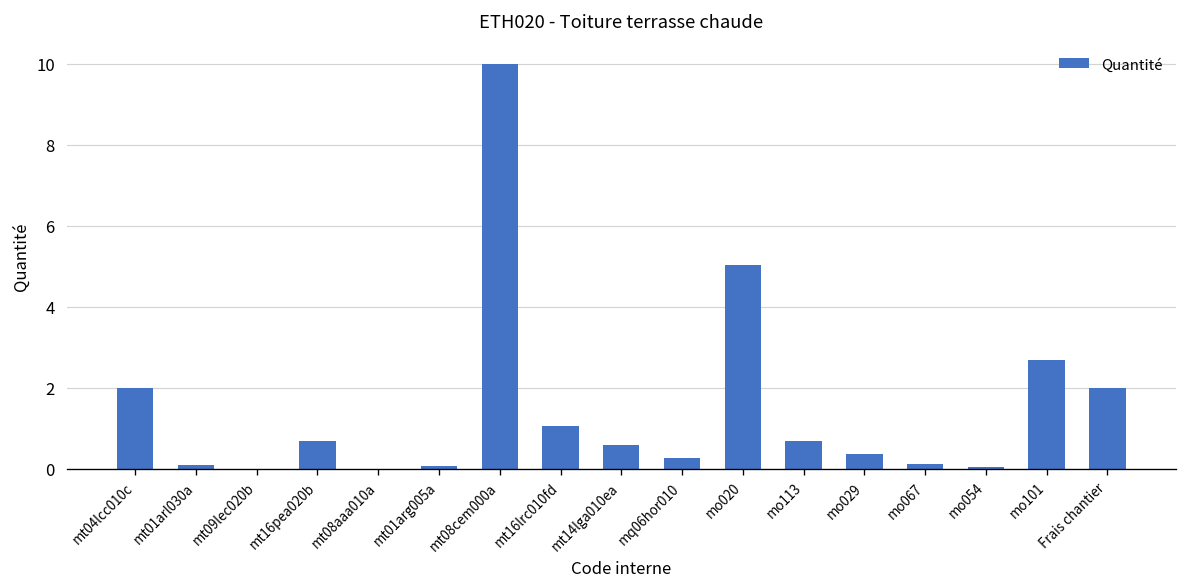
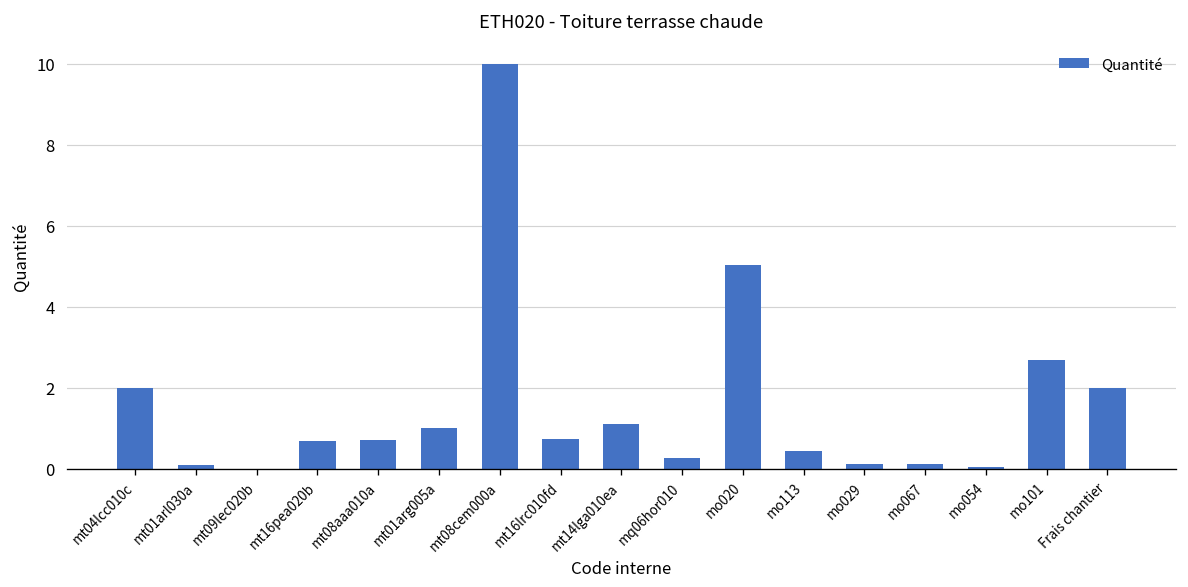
mt08aaa010a: 0.0 -> 0.7
mt01arg005a: 0.1 -> 1.0
mt16lrc010fd: 1.1 -> 0.8
mt14lga010ea: 0.6 -> 1.1
mo113: 0.7 -> 0.5
mo029: 0.4 -> 0.1
